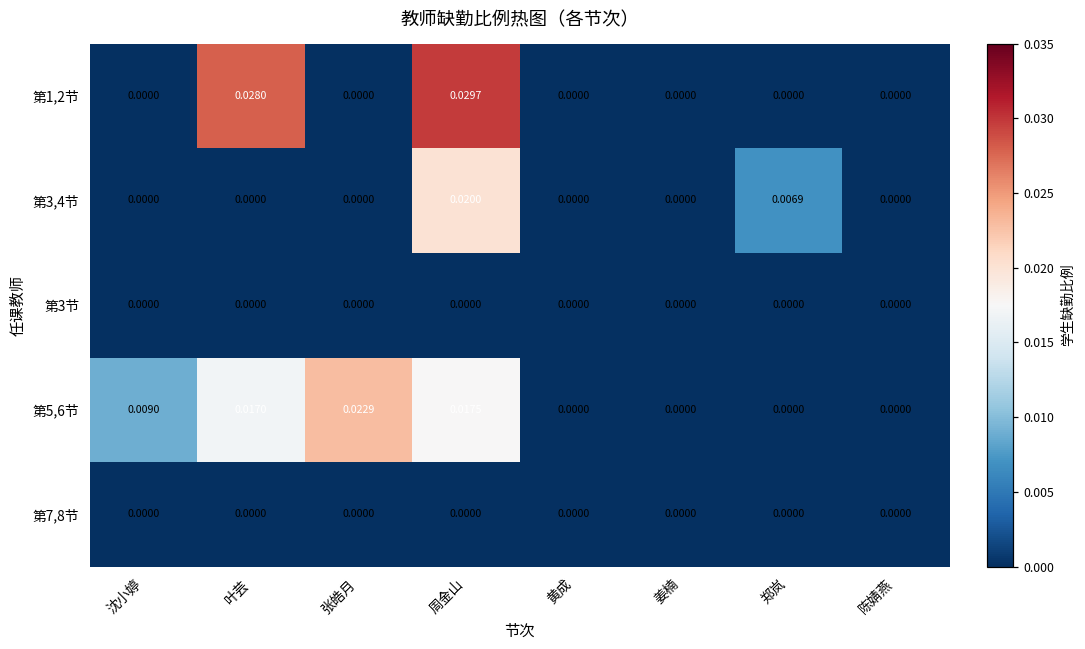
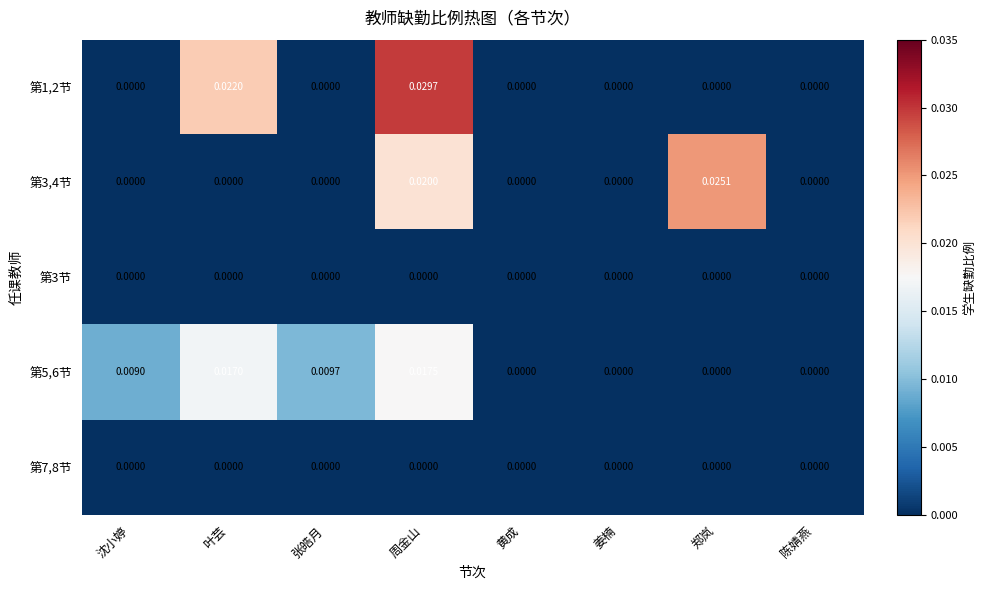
第1,2节, 叶芸: 0.0280 -> 0.0220
第3,4节, 郑岚: 0.0069 -> 0.0251
第5,6节, 张皓月: 0.0229 -> 0.0097
